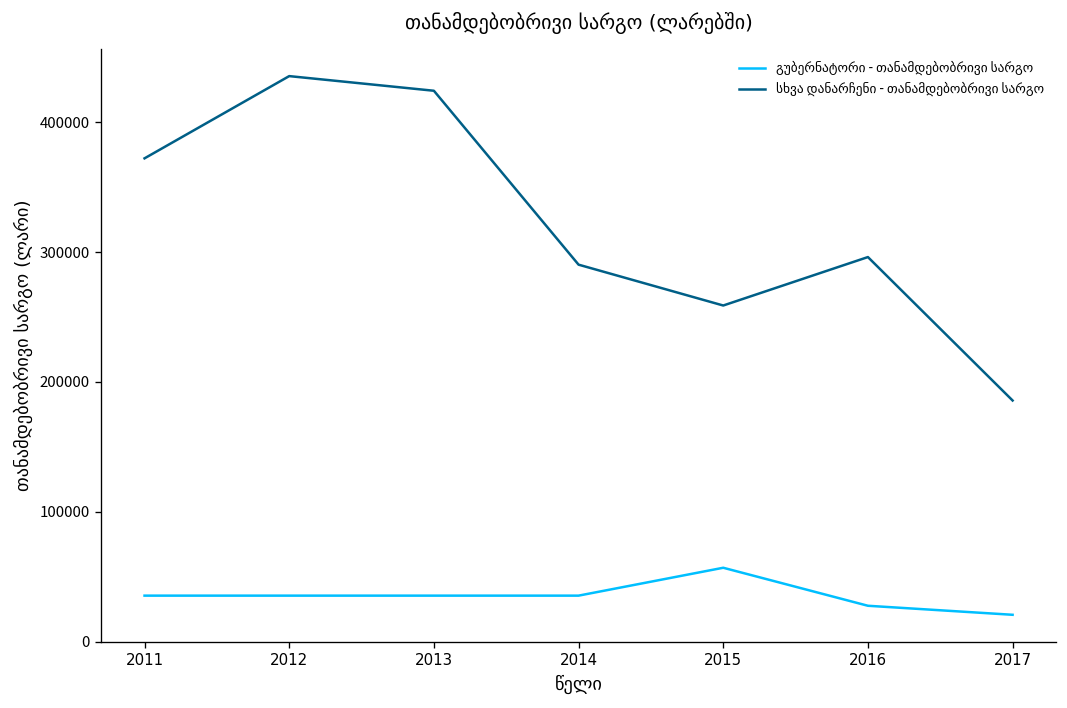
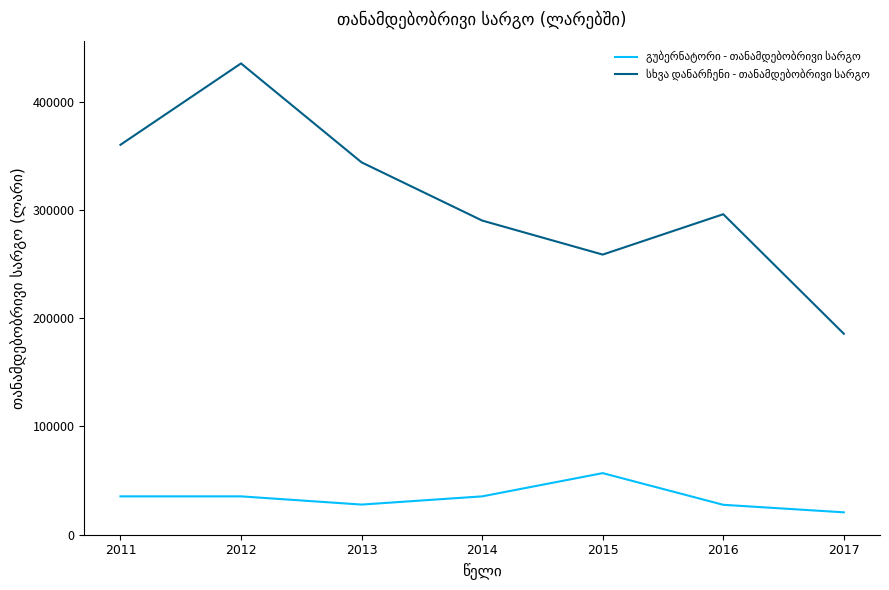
სხვა დანარჩენი - თანამდებობრივი სარგო, 2011: 372000 -> 360000
გუბერნატორი - თანამდებობრივი სარგო, 2013: 35000 -> 28000
სხვა დანარჩენი - თანამდებობრივი სარგო, 2013: 424000 -> 344000
